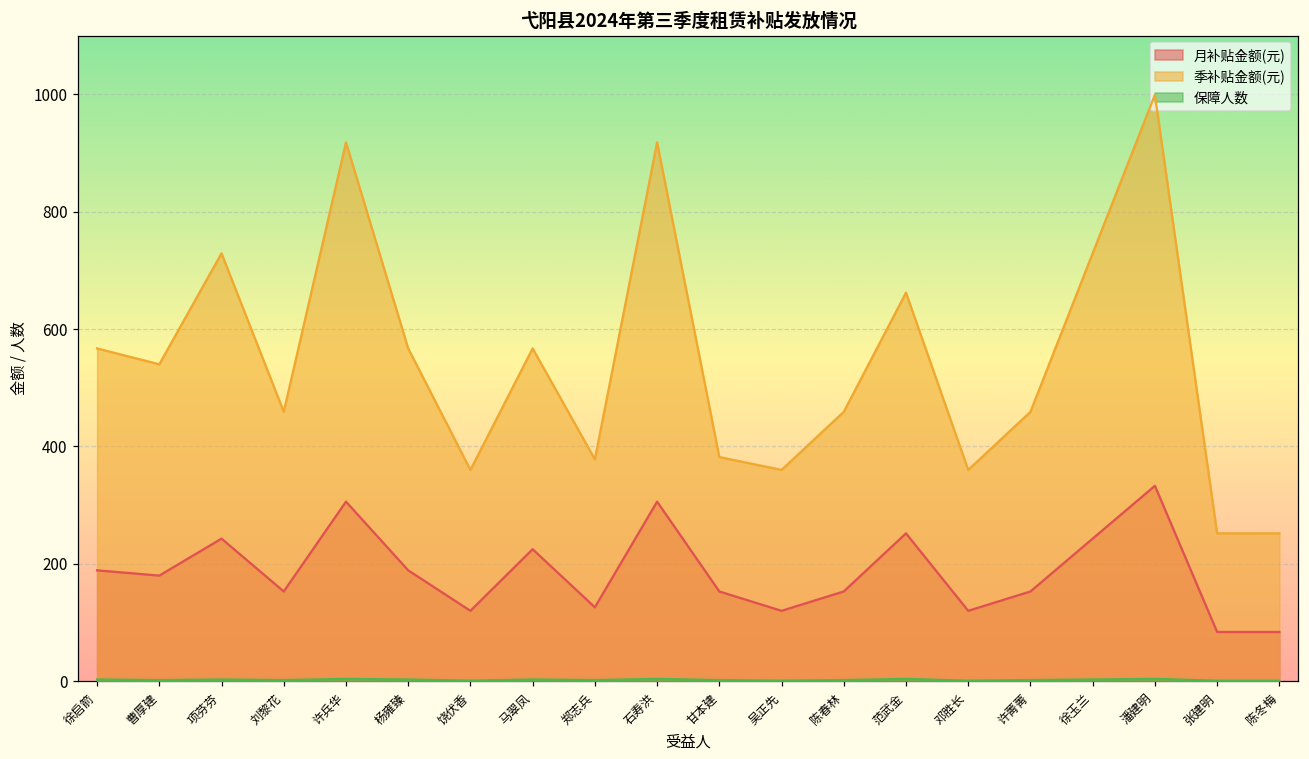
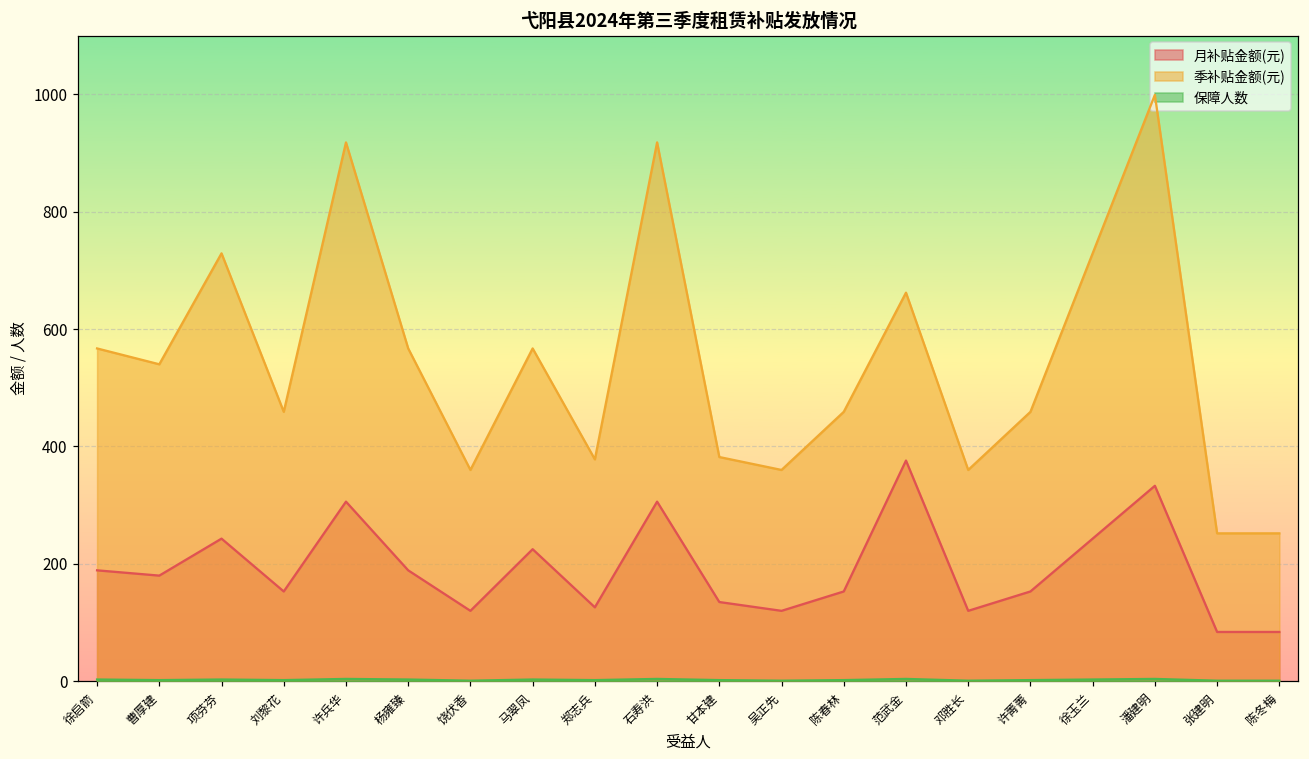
月补贴金额(元), 甘本建: 150 -> 140
月补贴金额(元), 范武金: 250 -> 380
